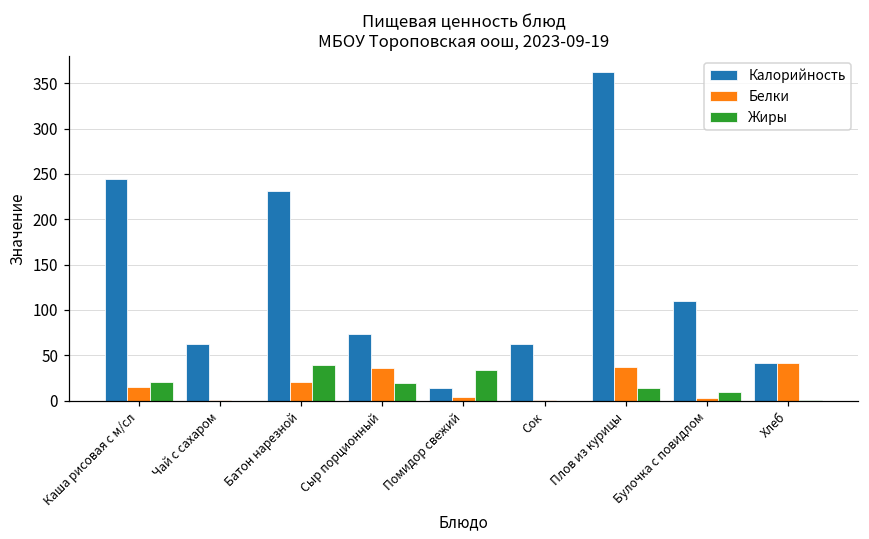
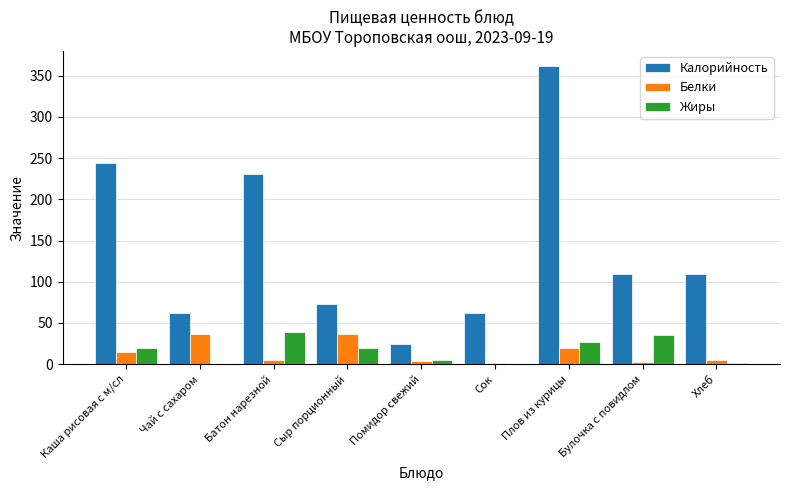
Белки, Чай с сахаром: 0 -> 40
Белки, Батон нарезной: 20 -> 0
Калорийность, Помидор свежий: 10 -> 30
Жиры, Помидор свежий: 30 -> 10
Белки, Плов из курицы: 40 -> 20
Жиры, Плов из курицы: 10 -> 30
Жиры, Булочка с повидлом: 10 -> 40
Калорийность, Хлеб: 40 -> 110
Белки, Хлеб: 40 -> 0
